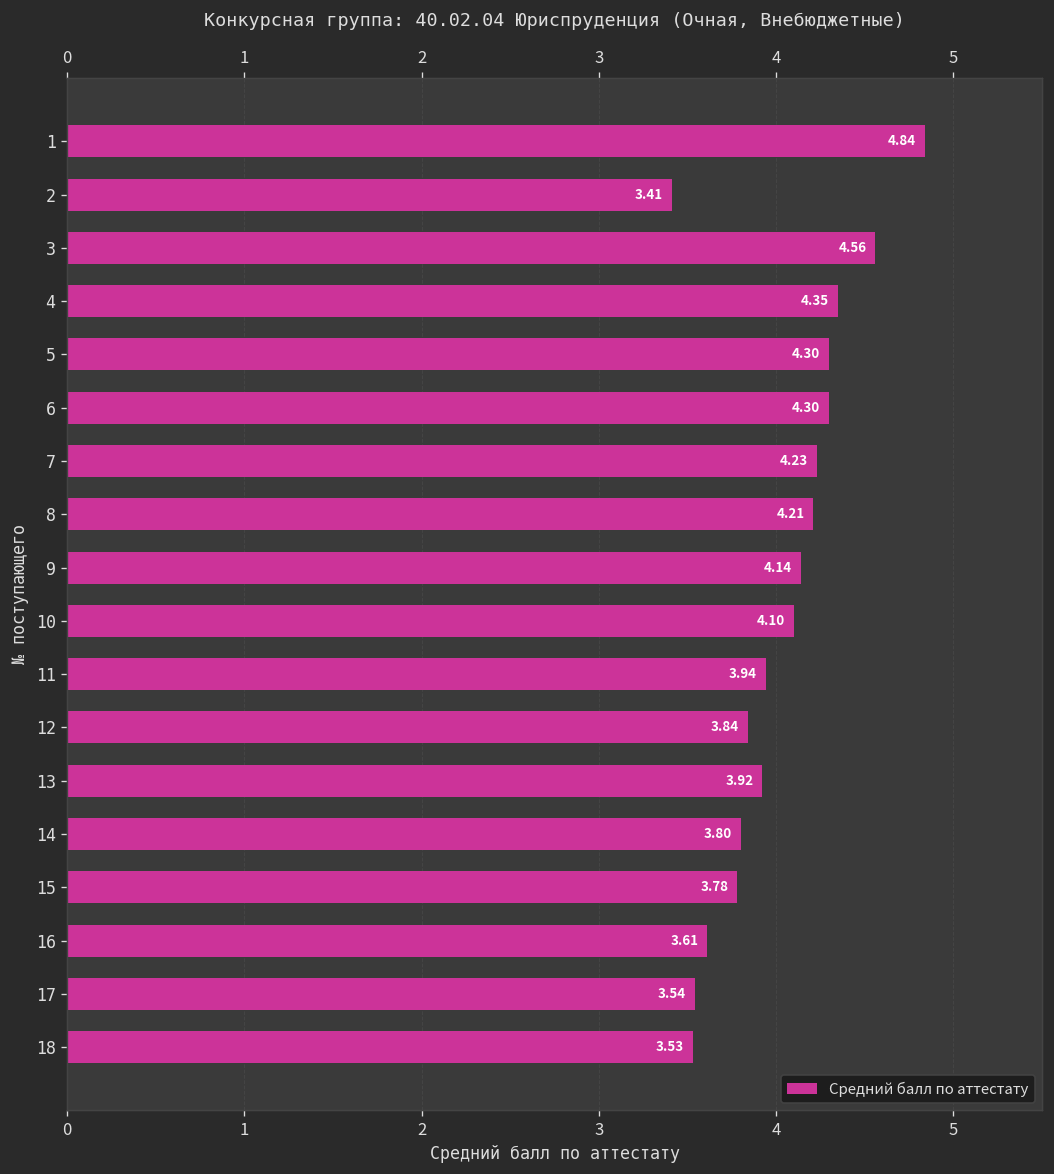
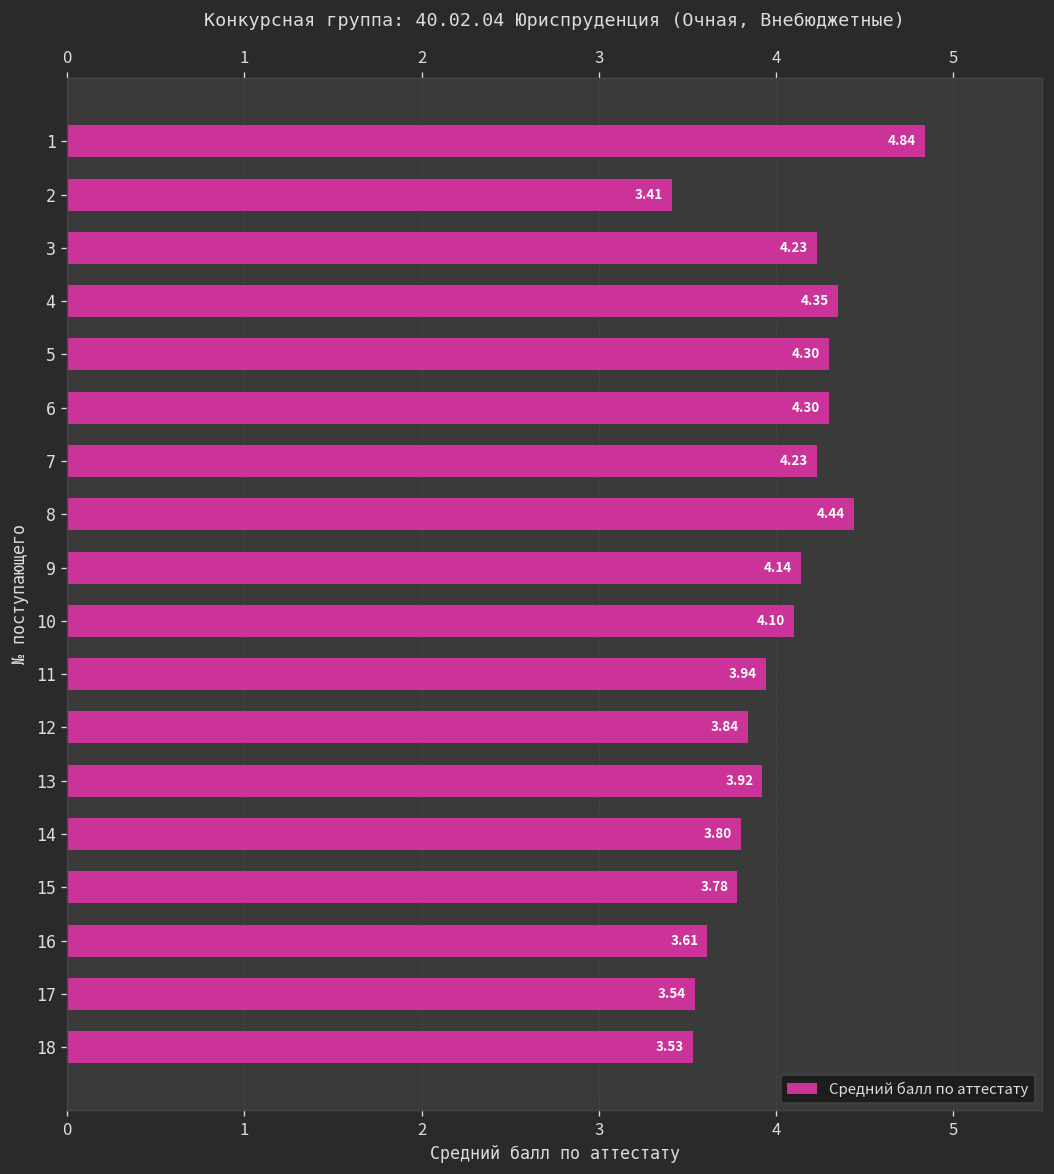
3: 4.56 -> 4.23
8: 4.21 -> 4.44
